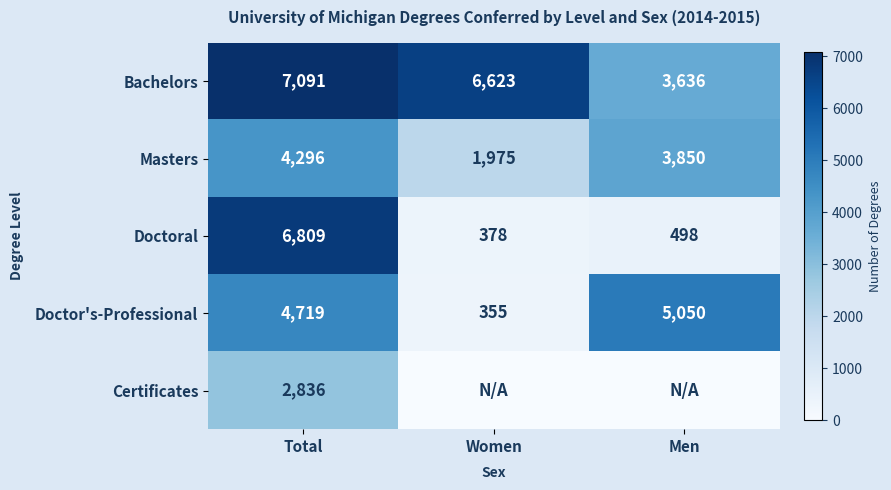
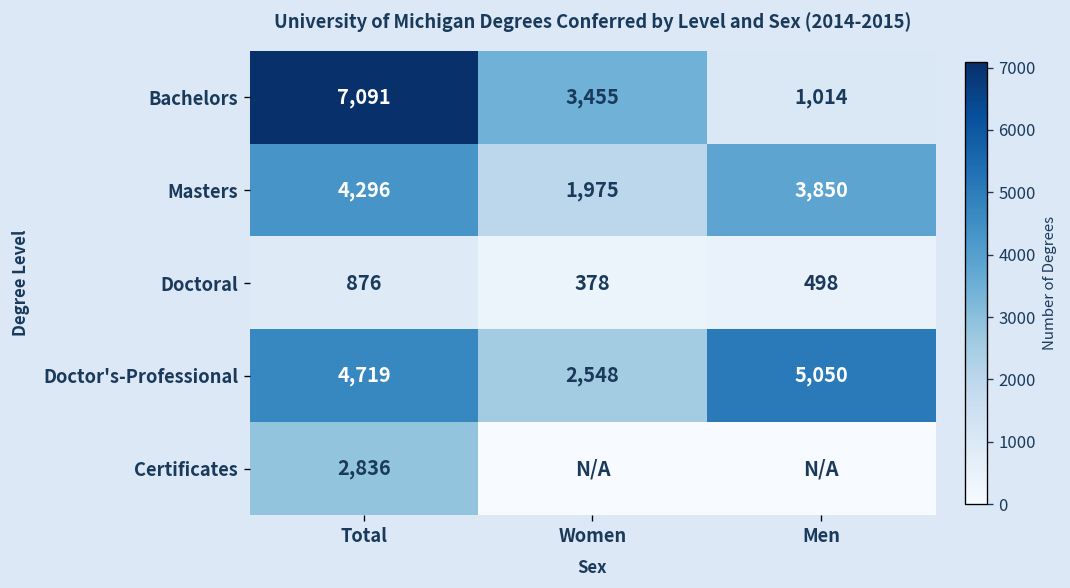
Bachelors, Women: 6,623 -> 3,455
Bachelors, Men: 3,636 -> 1,014
Doctoral, Total: 6,809 -> 876
Doctor's-Professional, Women: 355 -> 2,548
